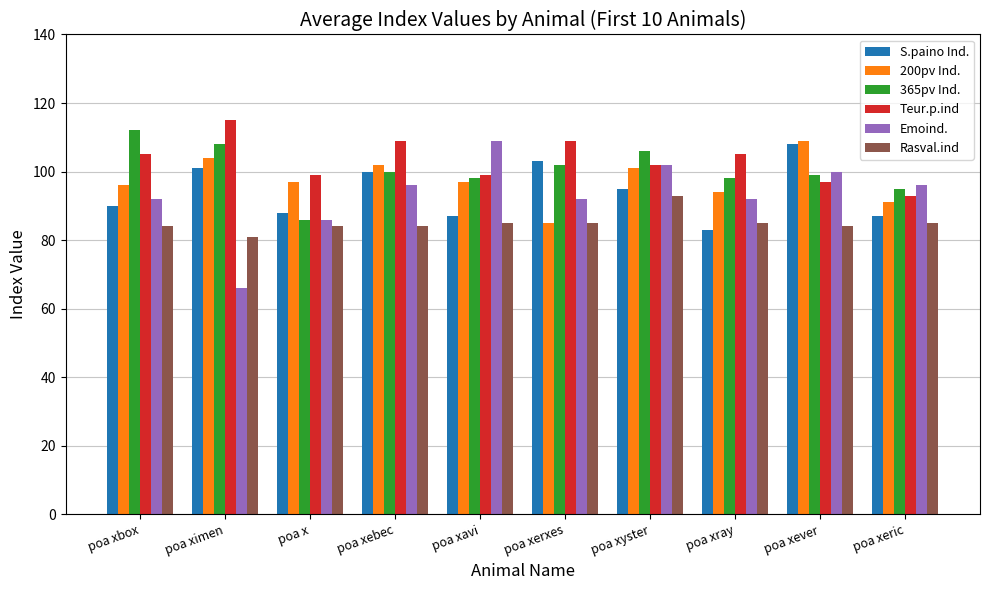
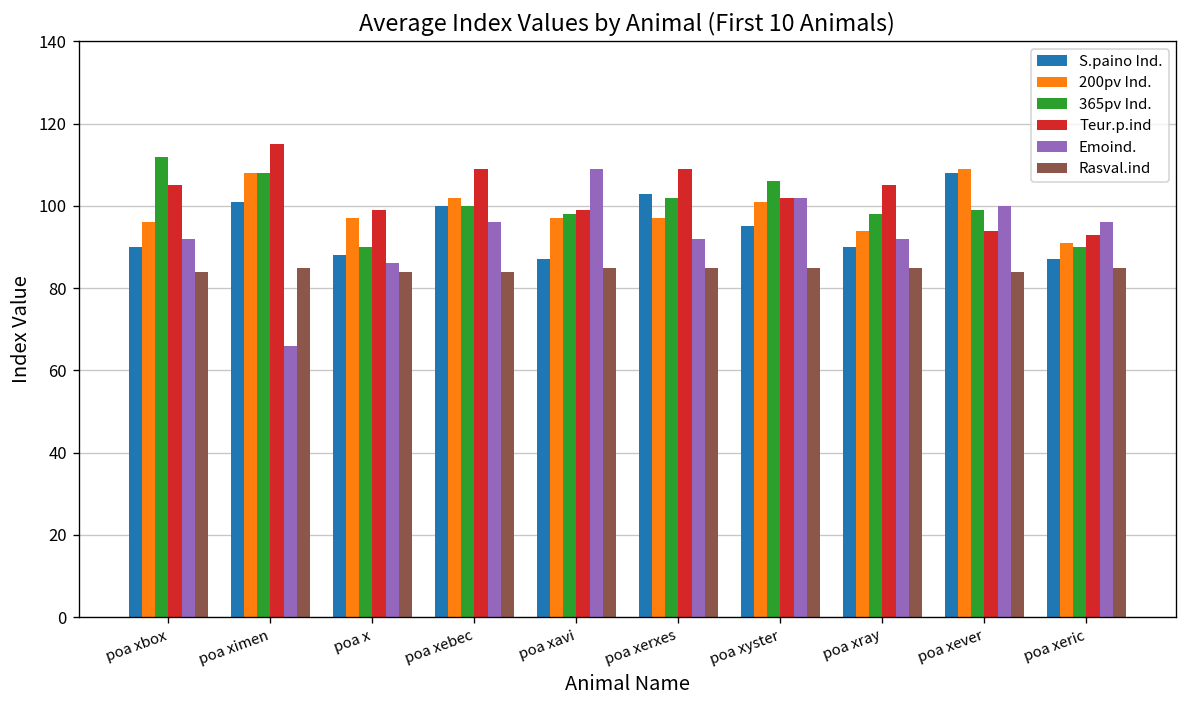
200pv Ind., poa ximen: 104 -> 108
Rasval.ind, poa ximen: 81 -> 85
365pv Ind., poa x: 86 -> 90
200pv Ind., poa xerxes: 85 -> 97
Rasval.ind, poa xyster: 93 -> 85
S.paino Ind., poa xray: 83 -> 90
Teur.p.ind, poa xever: 97 -> 94
365pv Ind., poa xeric: 95 -> 90
